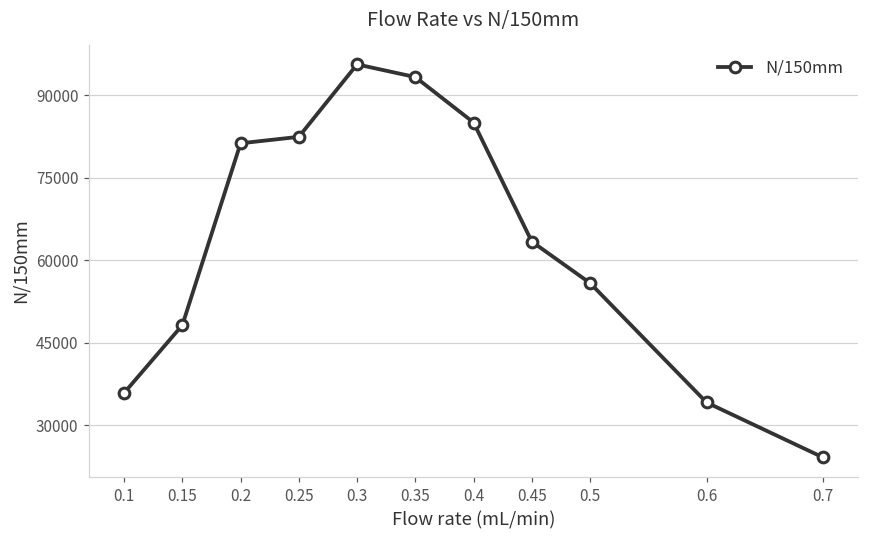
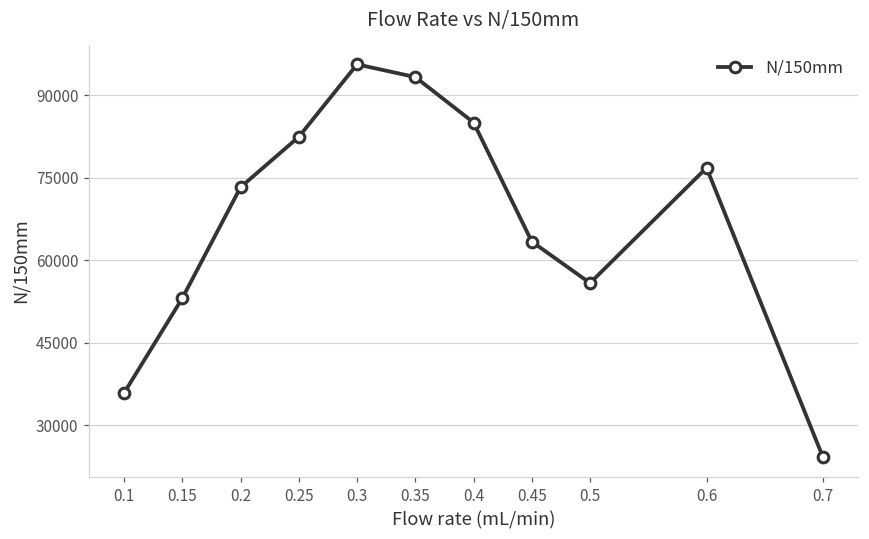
0.15: 48000 -> 53000
0.2: 81000 -> 73000
0.6: 34000 -> 77000
